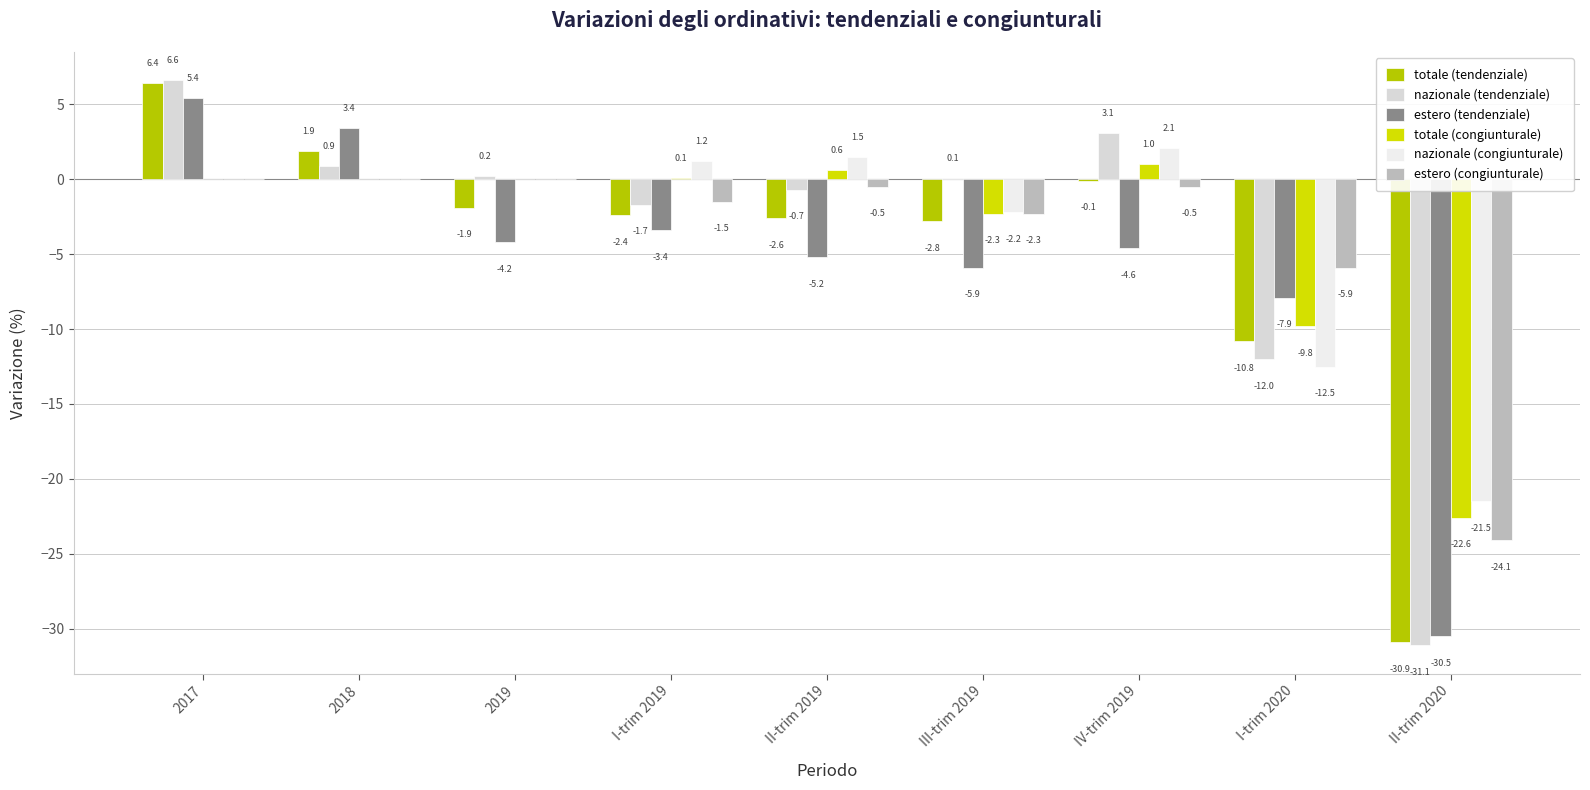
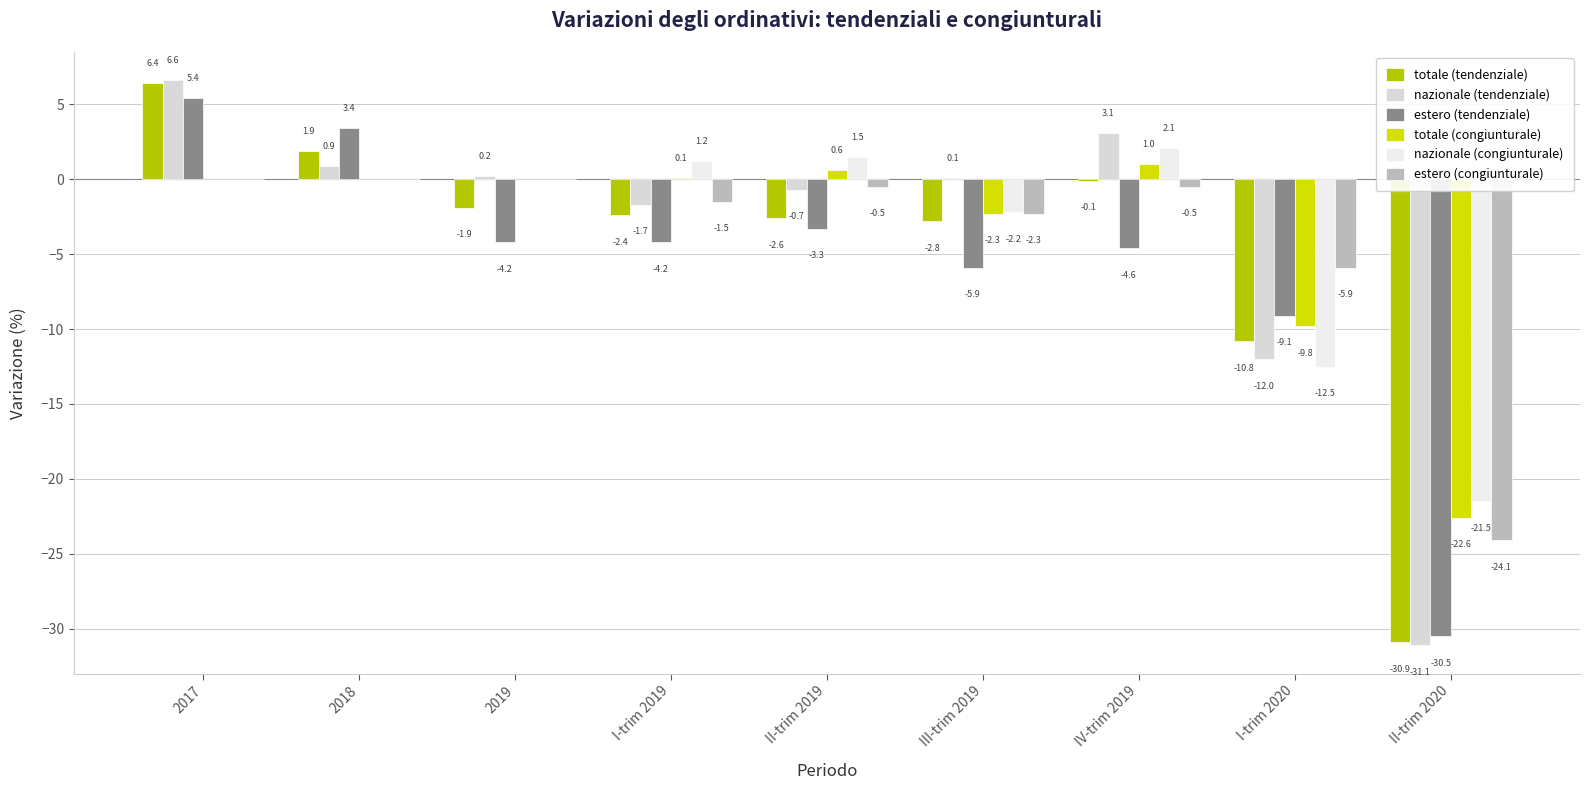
estero (tendenziale), I-trim 2019: -3.4 -> -4.2
estero (tendenziale), II-trim 2019: -5.2 -> -3.3
estero (tendenziale), I-trim 2020: -7.9 -> -9.1
